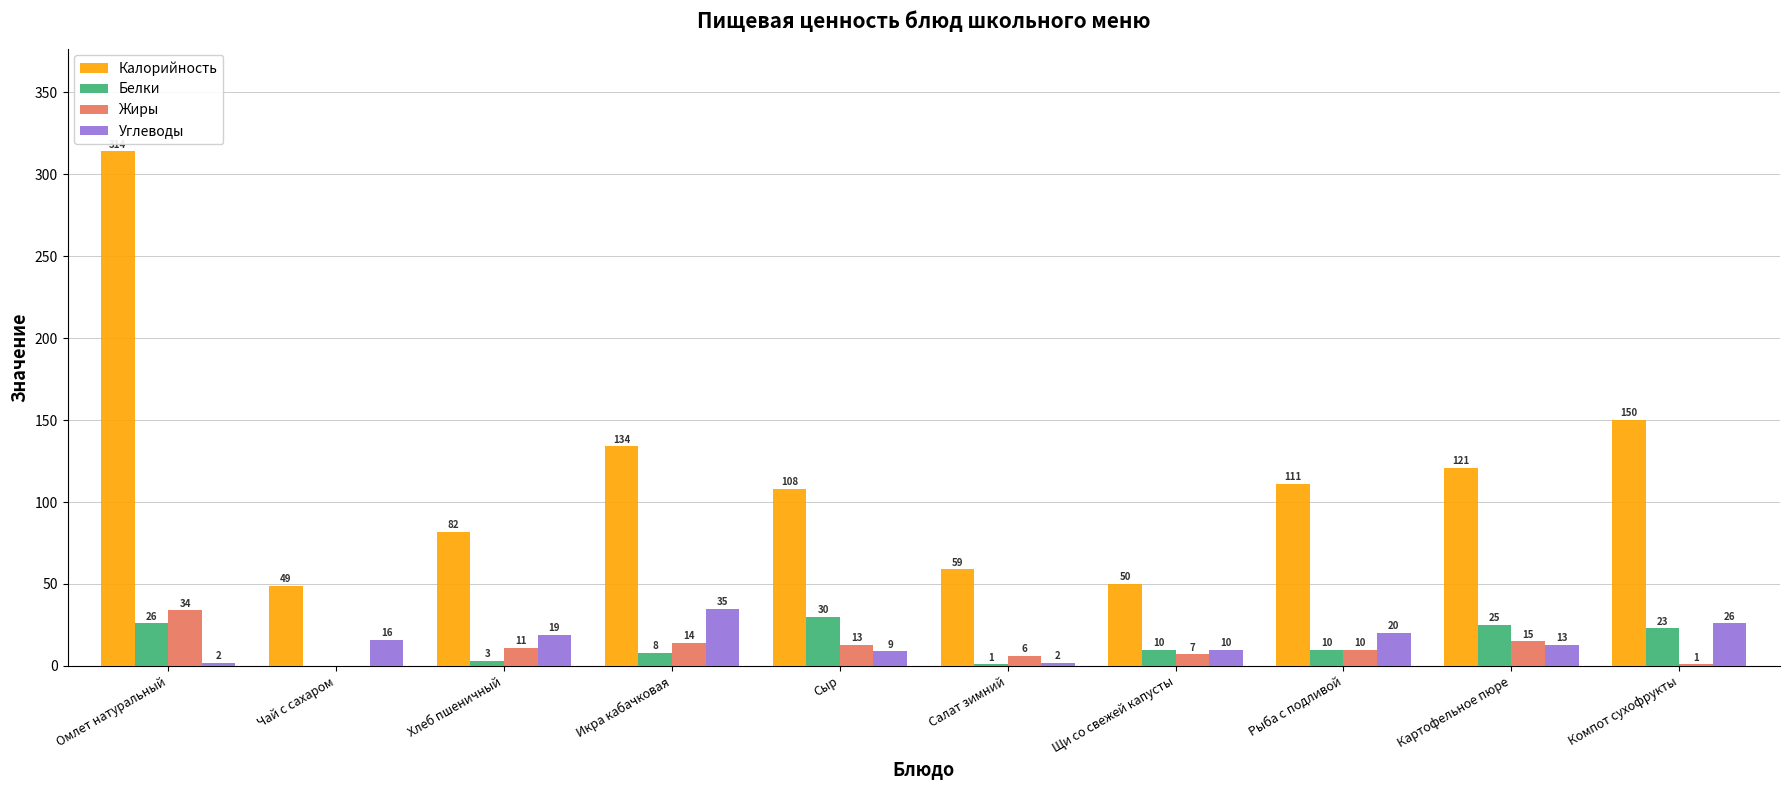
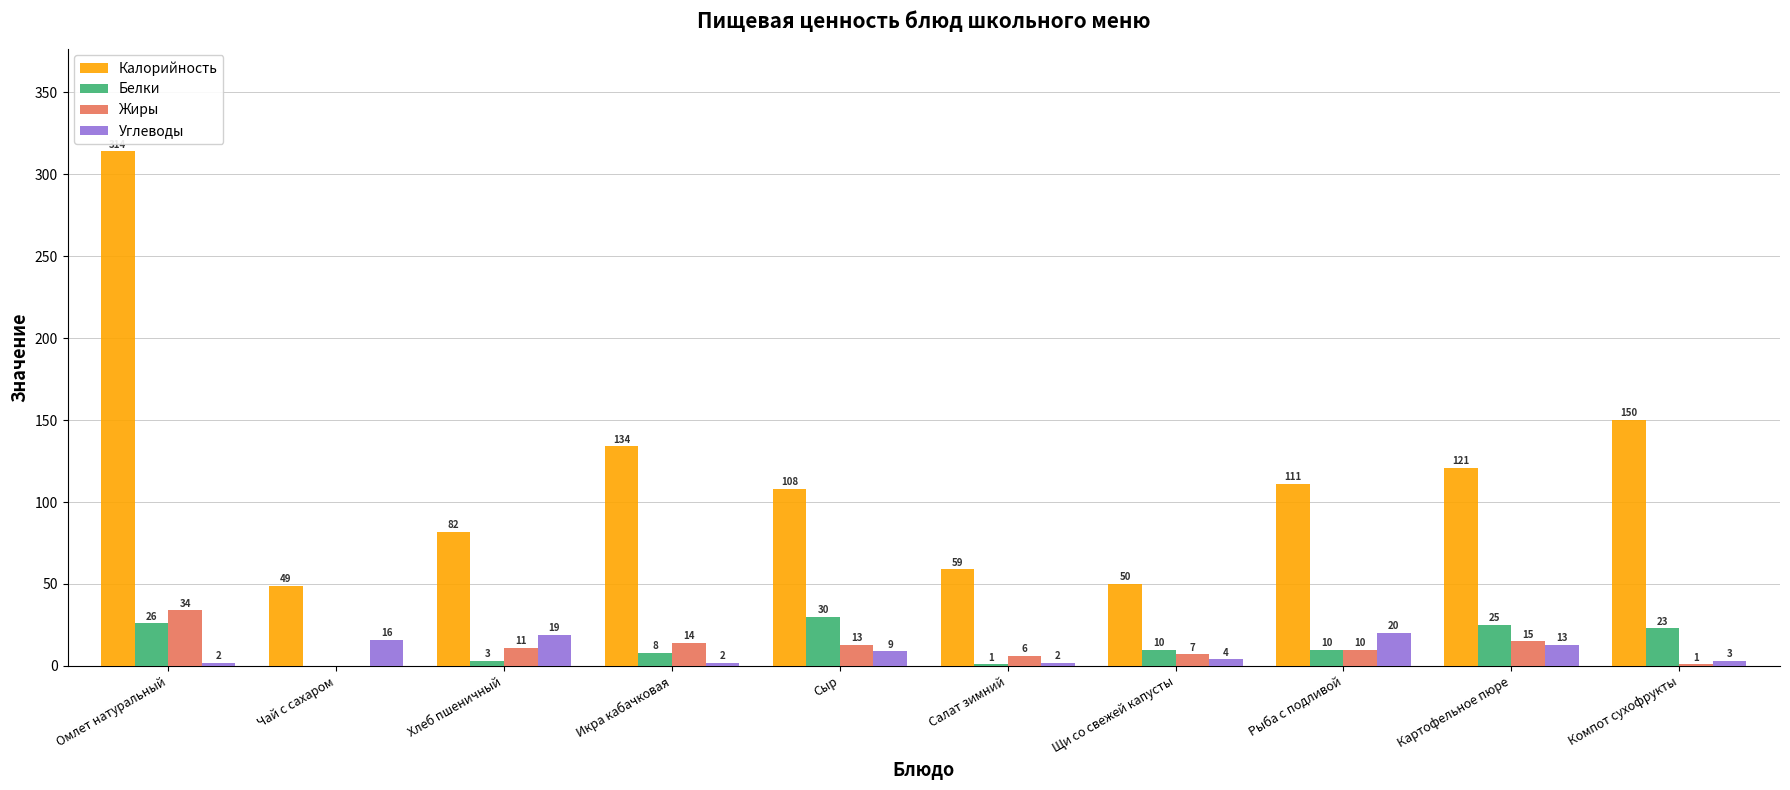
Углеводы, Икра кабачковая: 35 -> 2
Углеводы, Щи со свежей капусты: 10 -> 4
Углеводы, Компот сухофрукты: 26 -> 3
